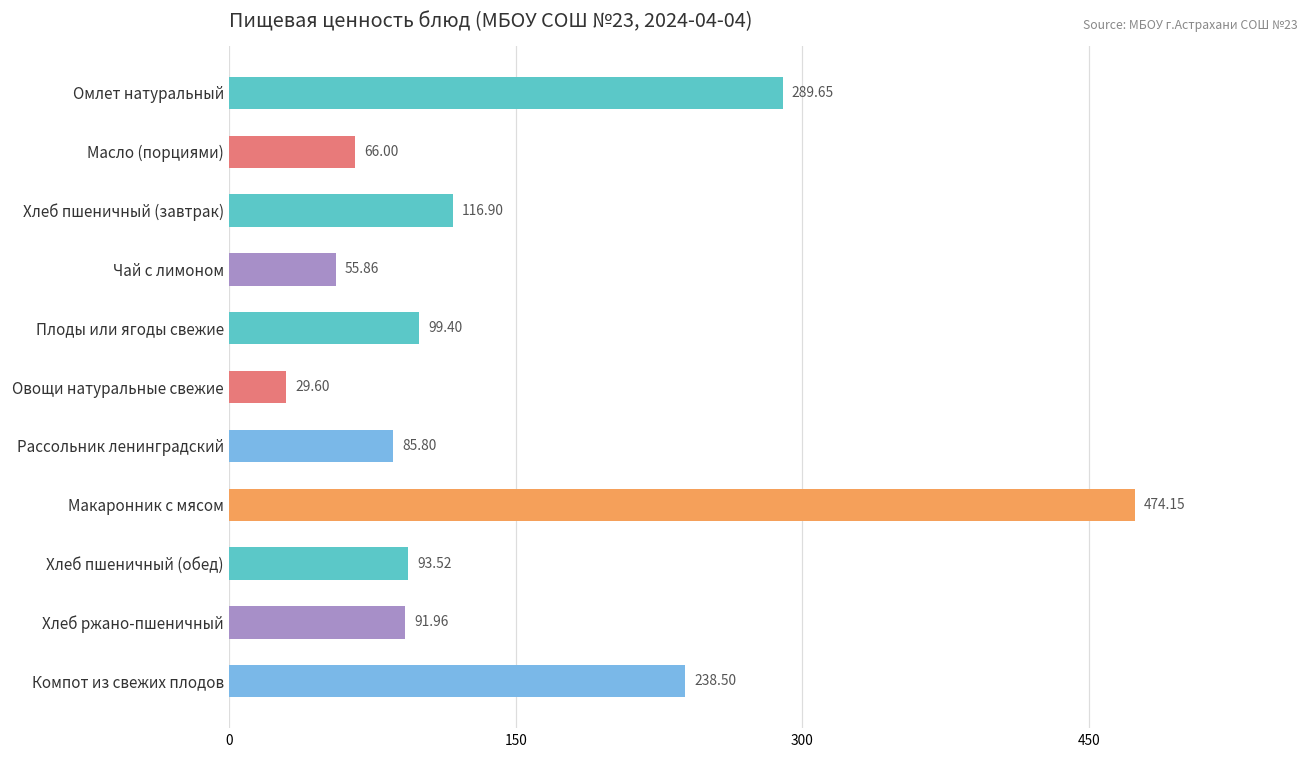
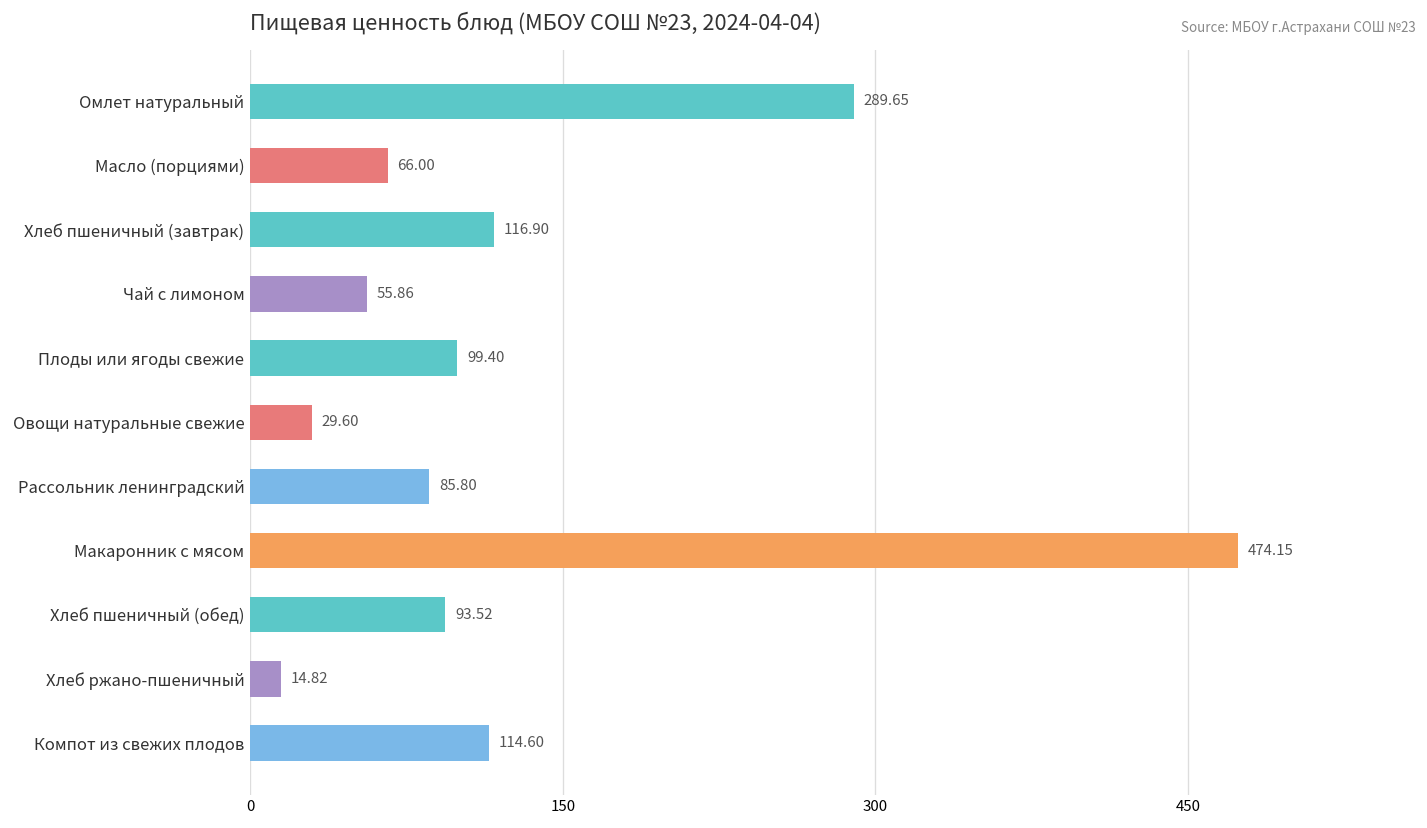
Хлеб ржано-пшеничный: 91.96 -> 14.82
Компот из свежих плодов: 238.50 -> 114.60
